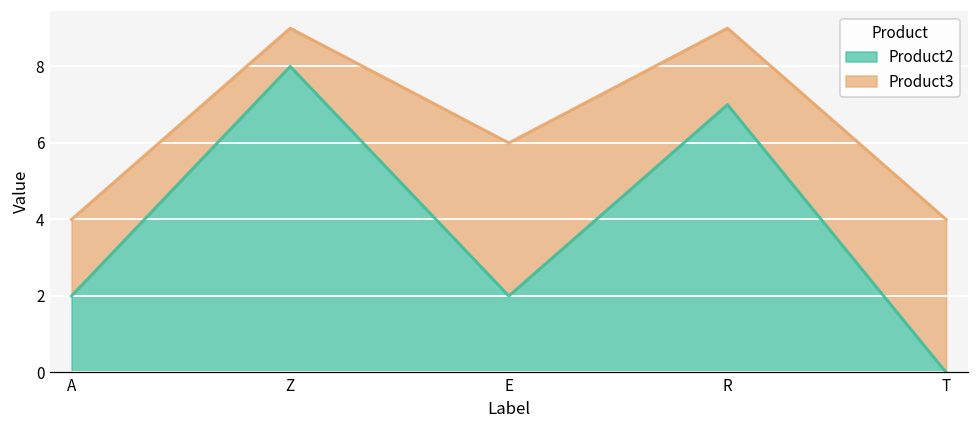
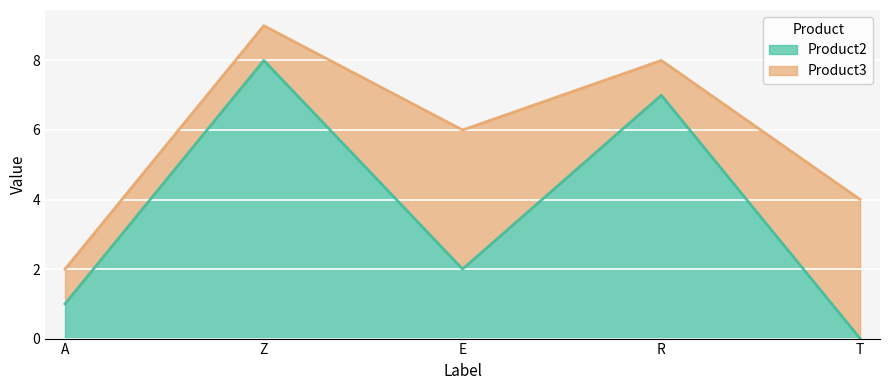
Product2, A: 2 -> 1
Product3, A: 2 -> 1
Product3, R: 2 -> 1
